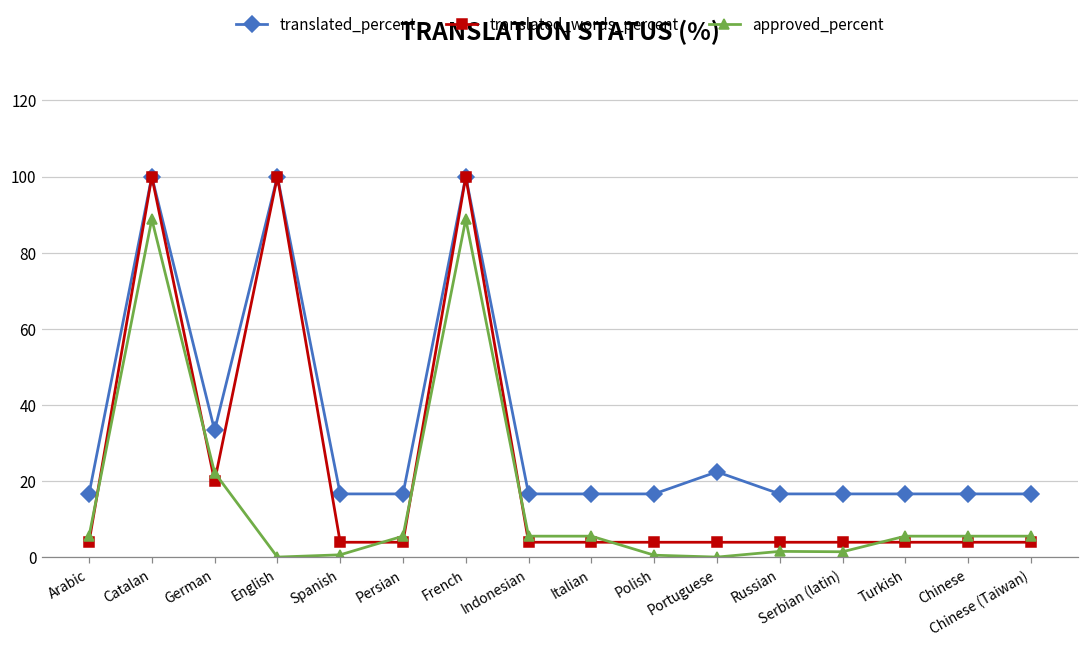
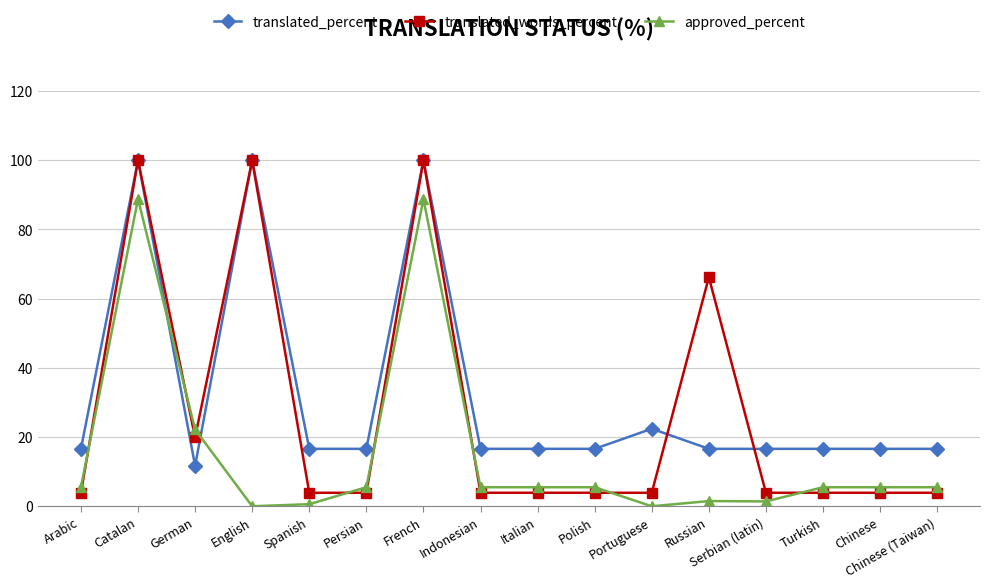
translated_percent, German: 33 -> 12
approved_percent, Polish: 1 -> 6
translated_words_percent, Russian: 4 -> 66
